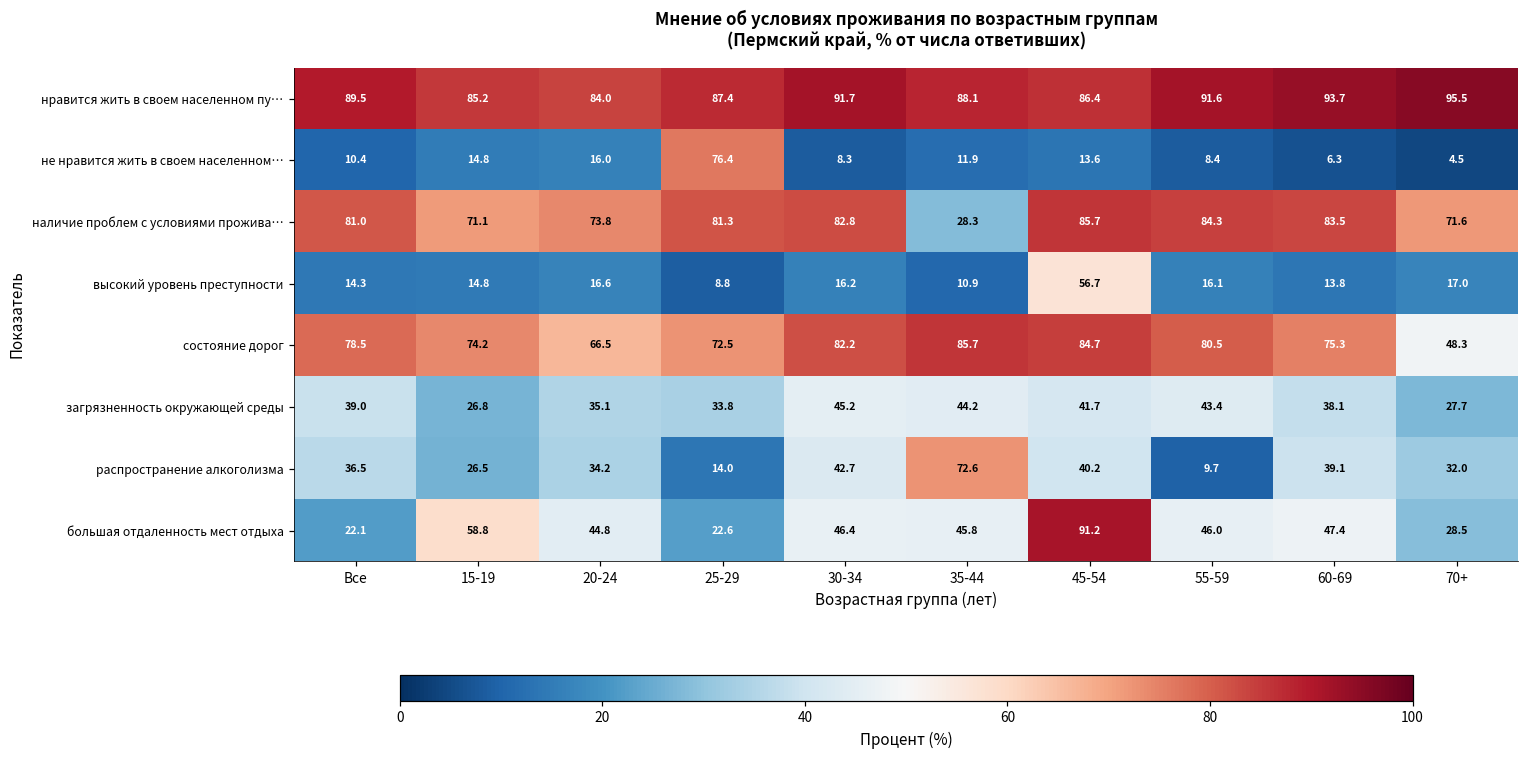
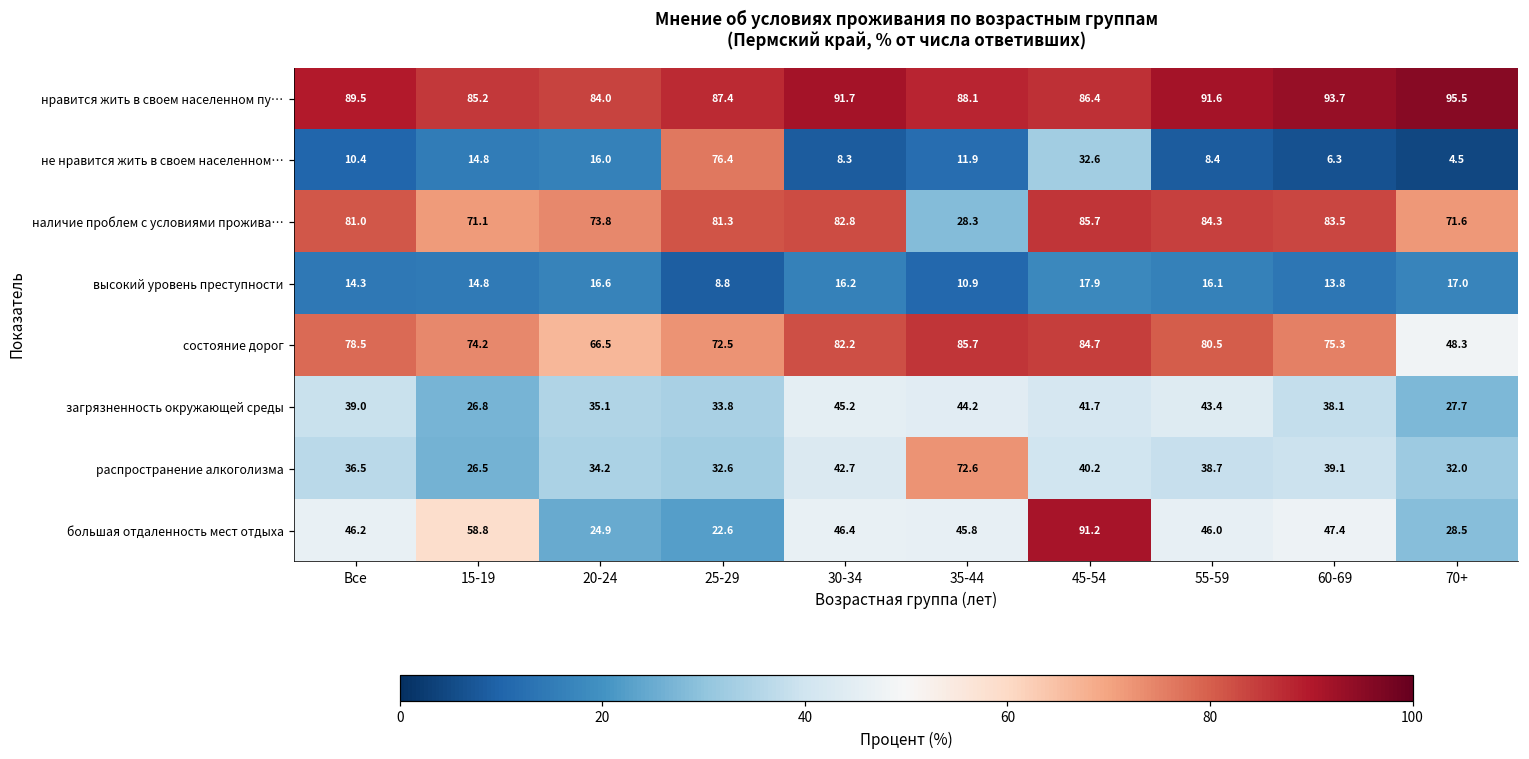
не нравится жить в своем населенном…, 45-54: 13.6 -> 32.6
высокий уровень преступности, 45-54: 56.7 -> 17.9
распространение алкоголизма, 25-29: 14.0 -> 32.6
распространение алкоголизма, 55-59: 9.7 -> 38.7
большая отдаленность мест отдыха, Все: 22.1 -> 46.2
большая отдаленность мест отдыха, 20-24: 44.8 -> 24.9
